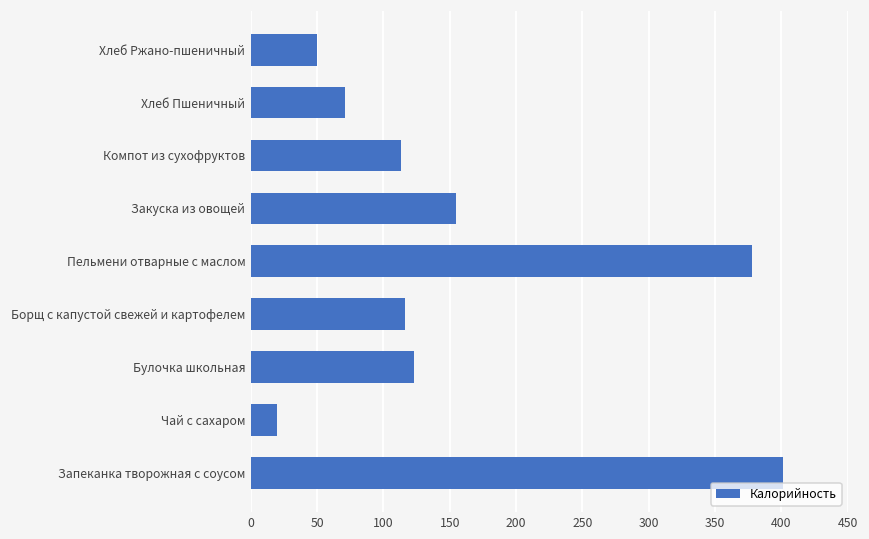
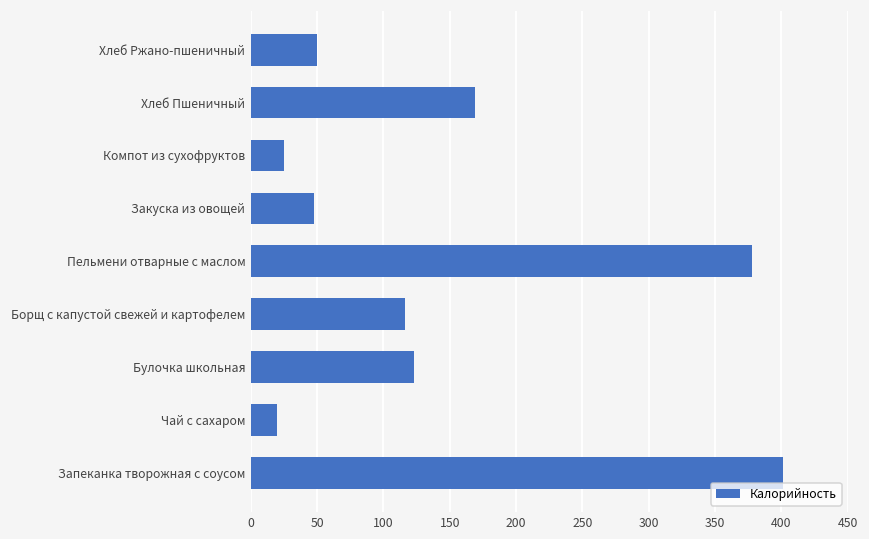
Хлеб Пшеничный: 71 -> 169
Компот из сухофруктов: 113 -> 25
Закуска из овощей: 155 -> 48
